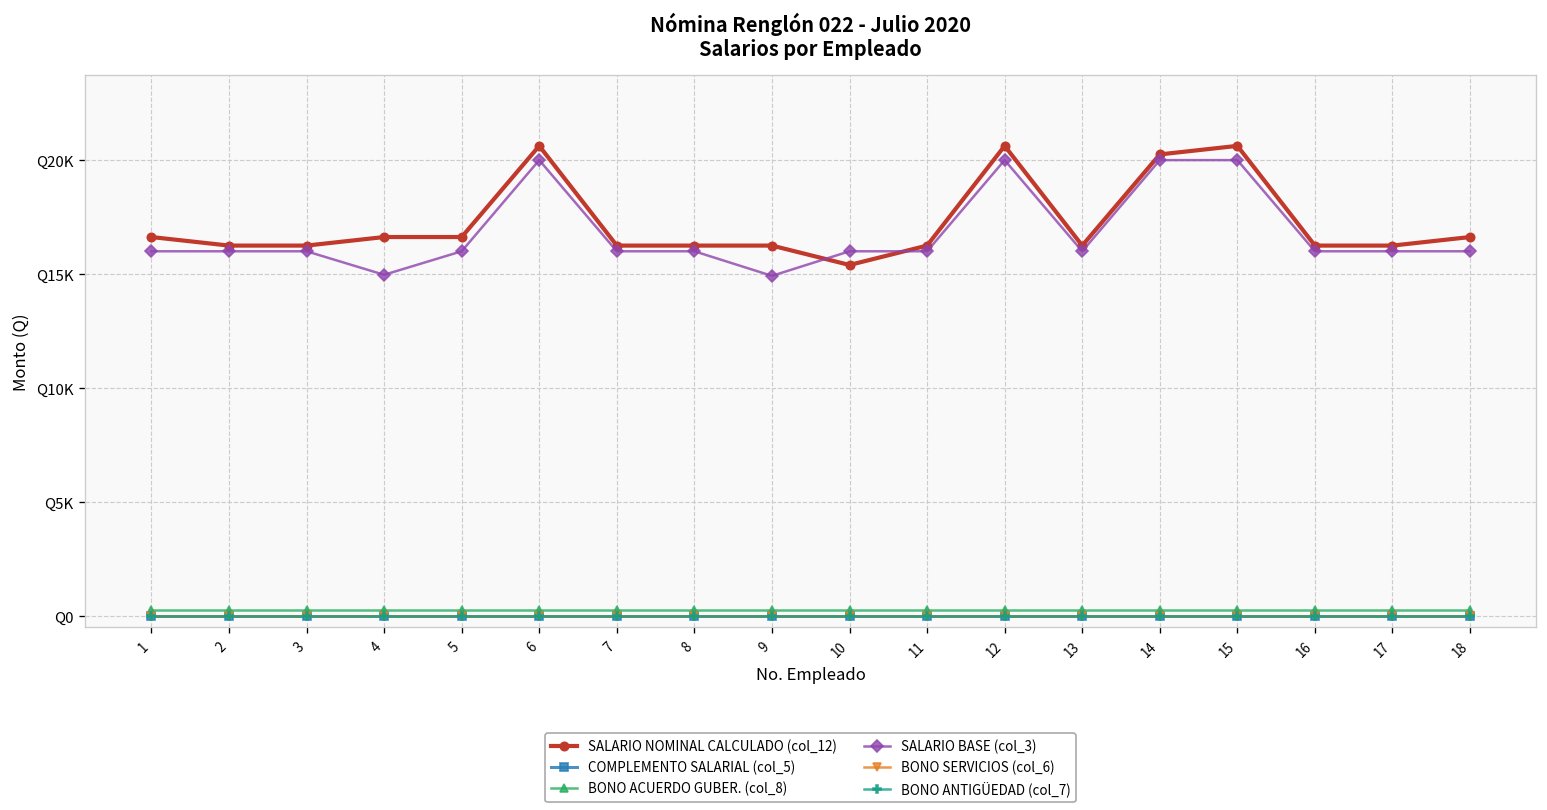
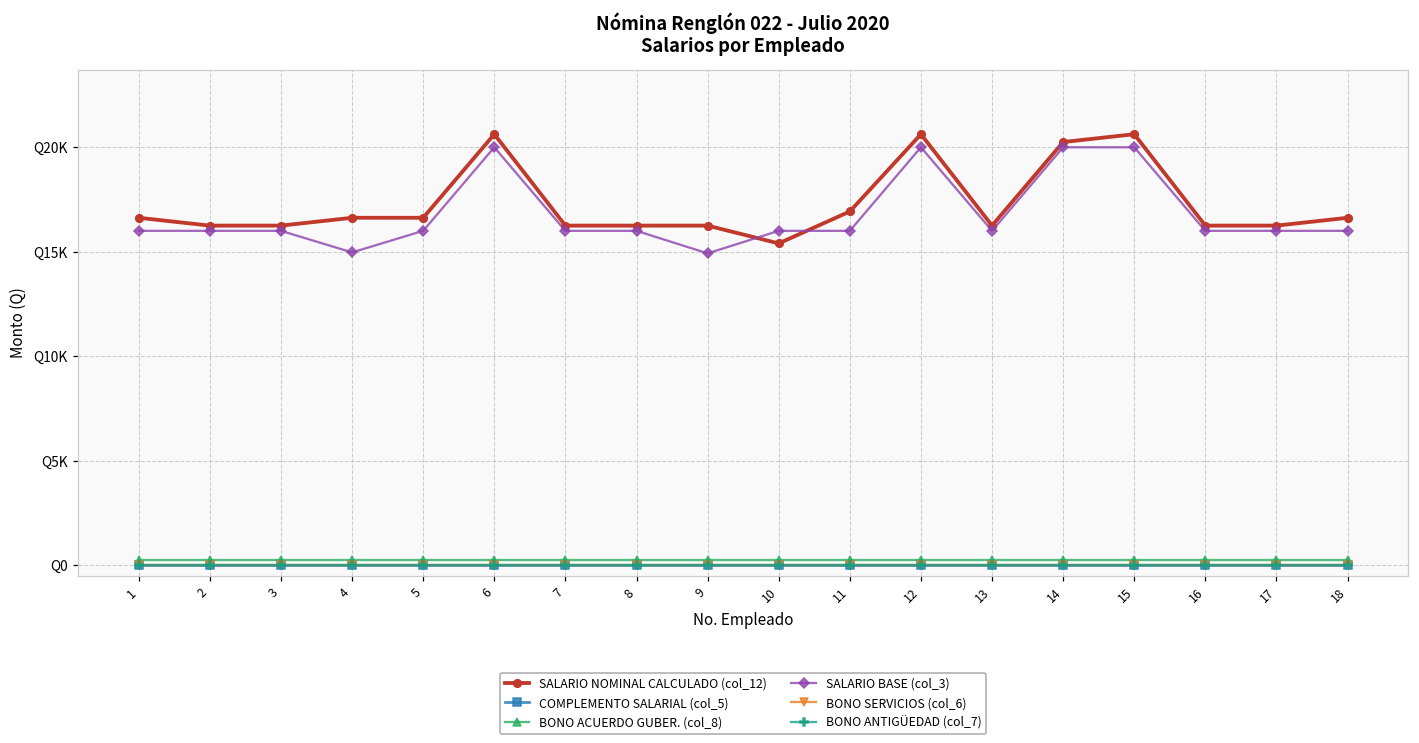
SALARIO NOMINAL CALCULADO (col_12), 11: Q16300 -> Q16900
